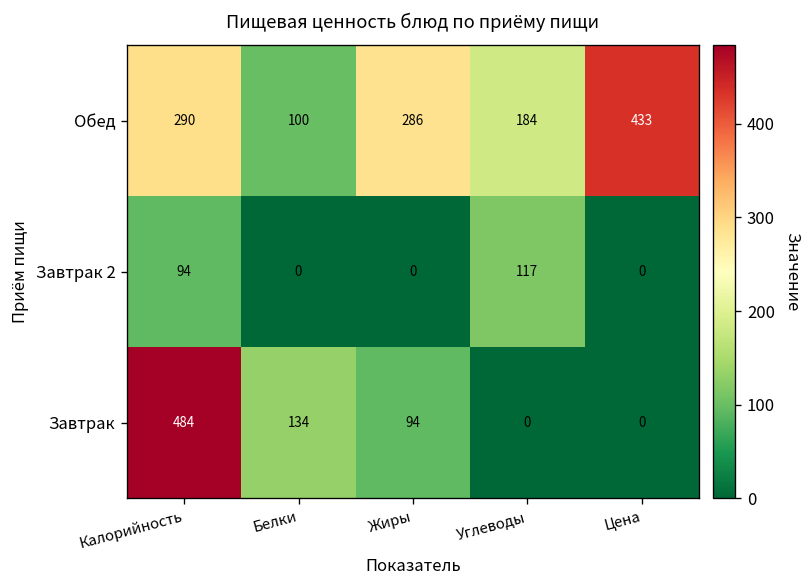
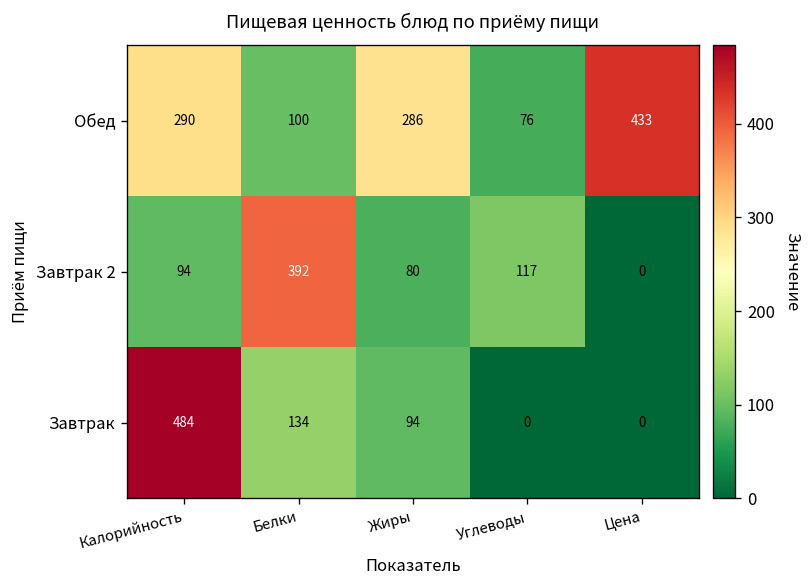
Обед, Углеводы: 184 -> 76
Завтрак 2, Белки: 0 -> 392
Завтрак 2, Жиры: 0 -> 80
